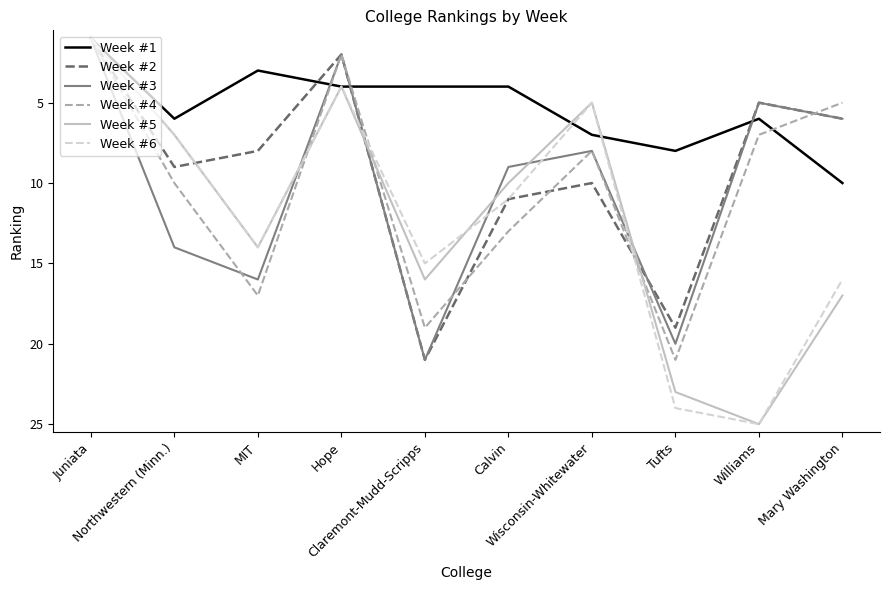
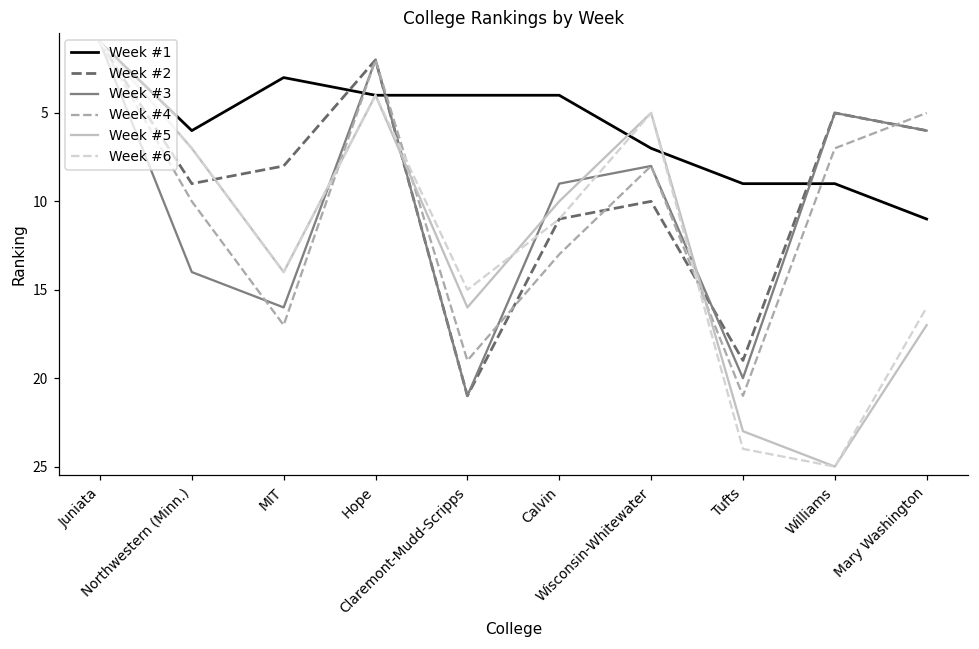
Week #1, Tufts: 8 -> 9
Week #1, Williams: 6 -> 9
Week #1, Mary Washington: 10 -> 11
